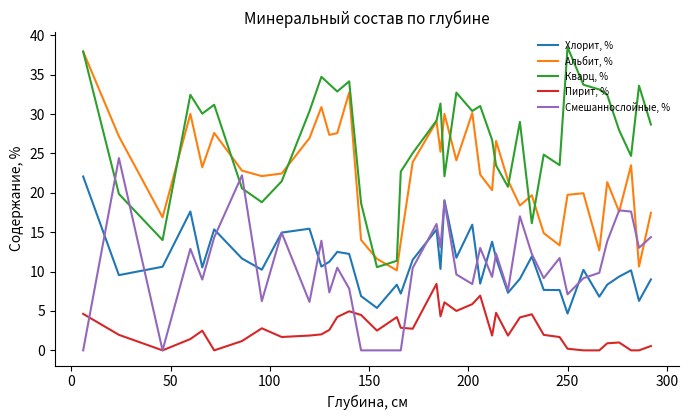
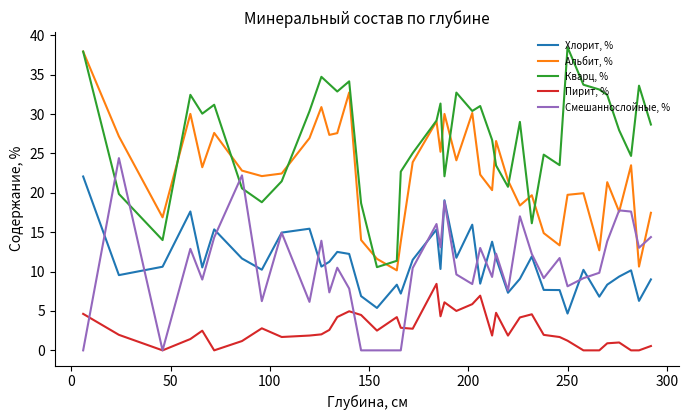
Пирит, %, 250: 0 -> 1
Смешаннослойные, %, 250: 7 -> 8
